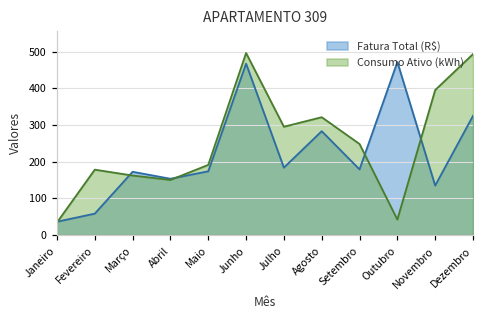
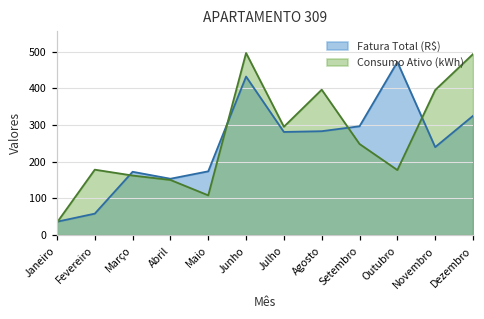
Consumo Ativo (kWh), Maio: 190 -> 110
Fatura Total (R$), Junho: 470 -> 430
Fatura Total (R$), Julho: 180 -> 280
Consumo Ativo (kWh), Agosto: 320 -> 400
Fatura Total (R$), Setembro: 180 -> 300
Consumo Ativo (kWh), Outubro: 40 -> 180
Fatura Total (R$), Novembro: 130 -> 240
